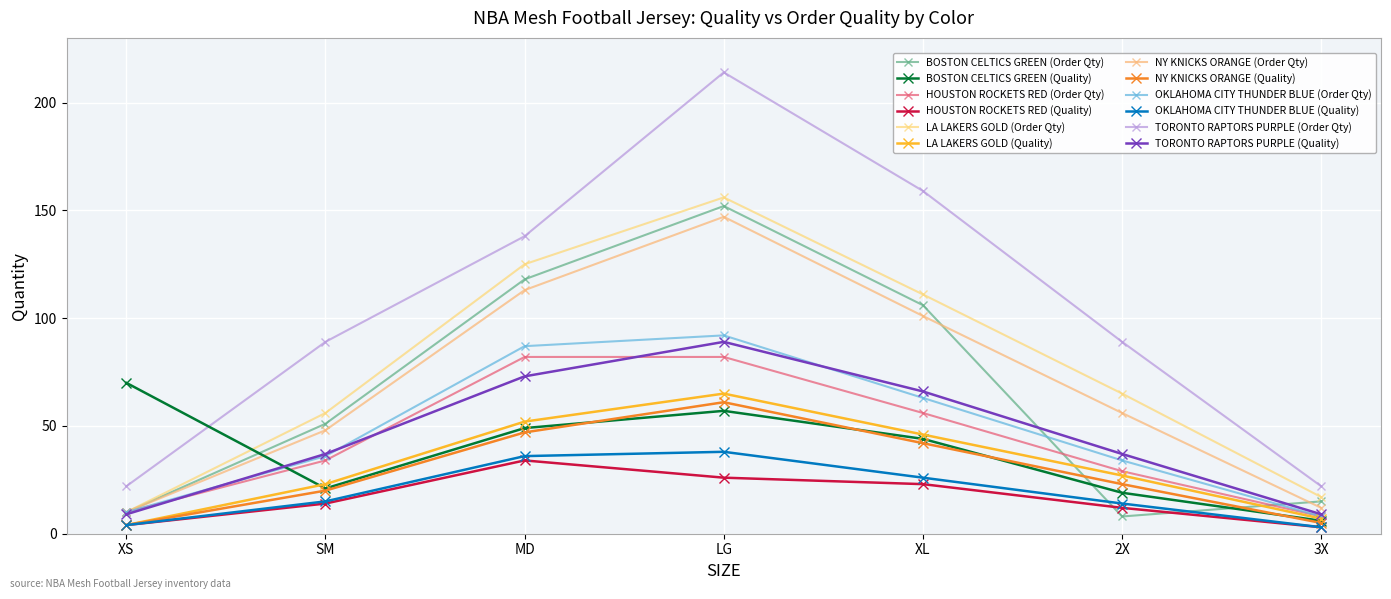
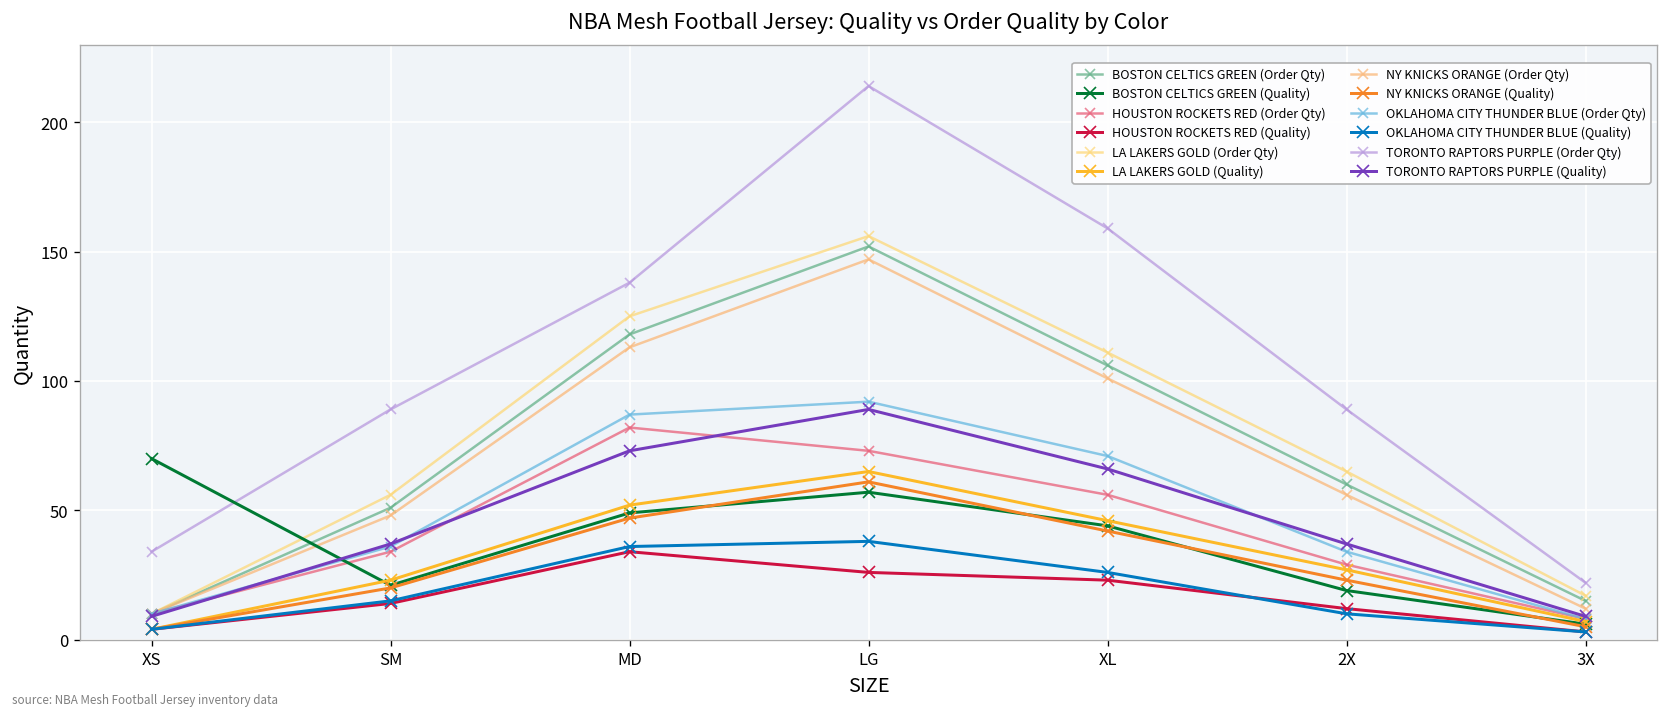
TORONTO RAPTORS PURPLE (Order Qty), XS: 22 -> 34
HOUSTON ROCKETS RED (Order Qty), LG: 82 -> 73
OKLAHOMA CITY THUNDER BLUE (Order Qty), XL: 63 -> 71
BOSTON CELTICS GREEN (Order Qty), 2X: 8 -> 60
OKLAHOMA CITY THUNDER BLUE (Quality), 2X: 14 -> 10
